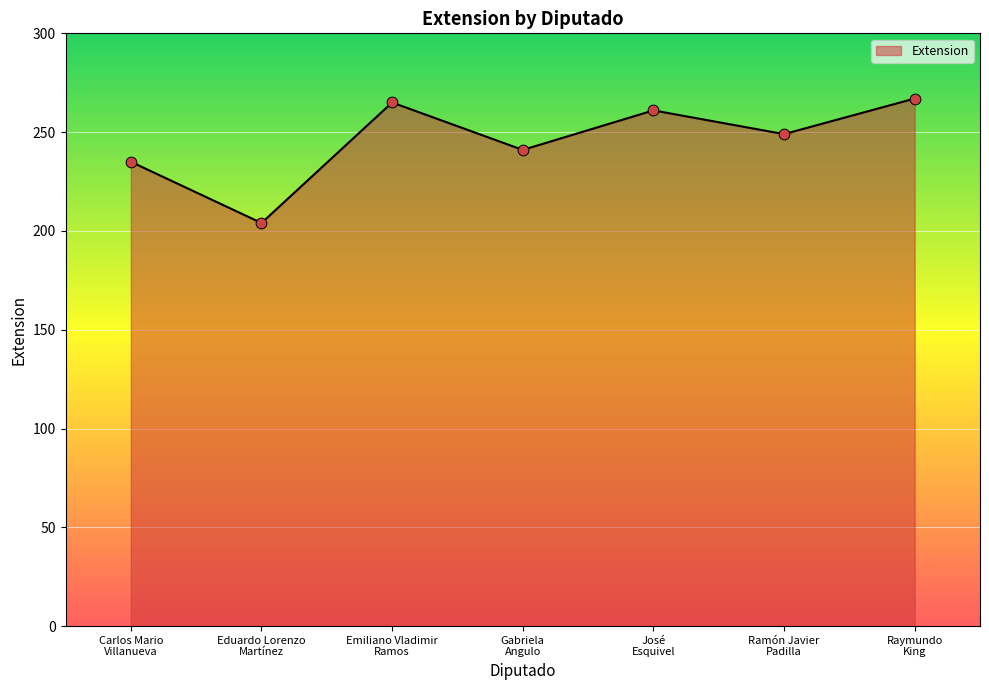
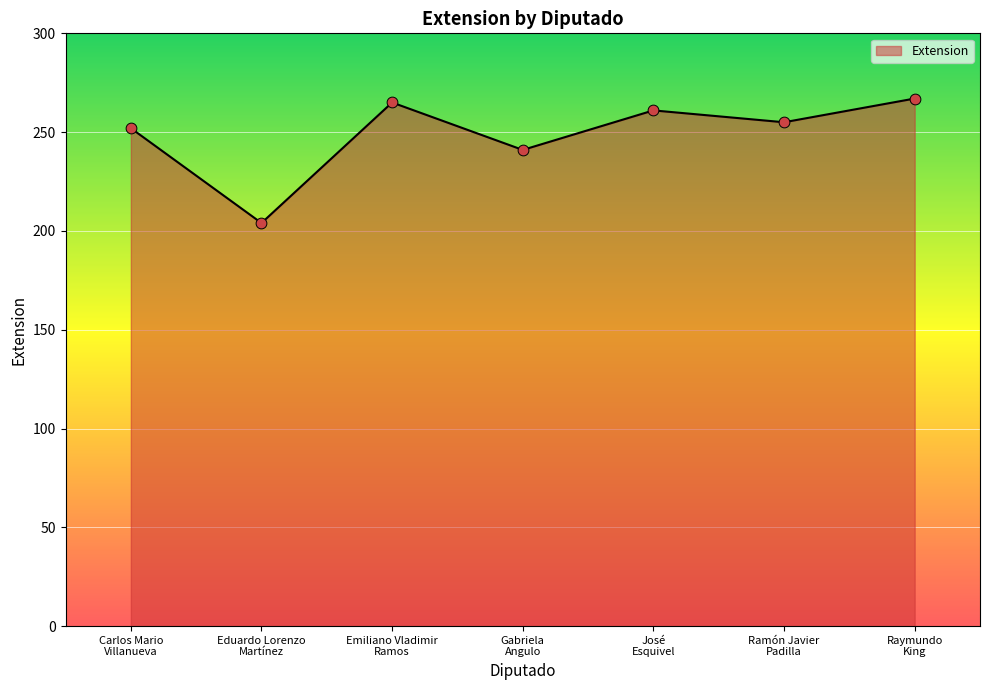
Carlos Mario Villanueva: 235 -> 252
Ramón Javier Padilla: 249 -> 255
